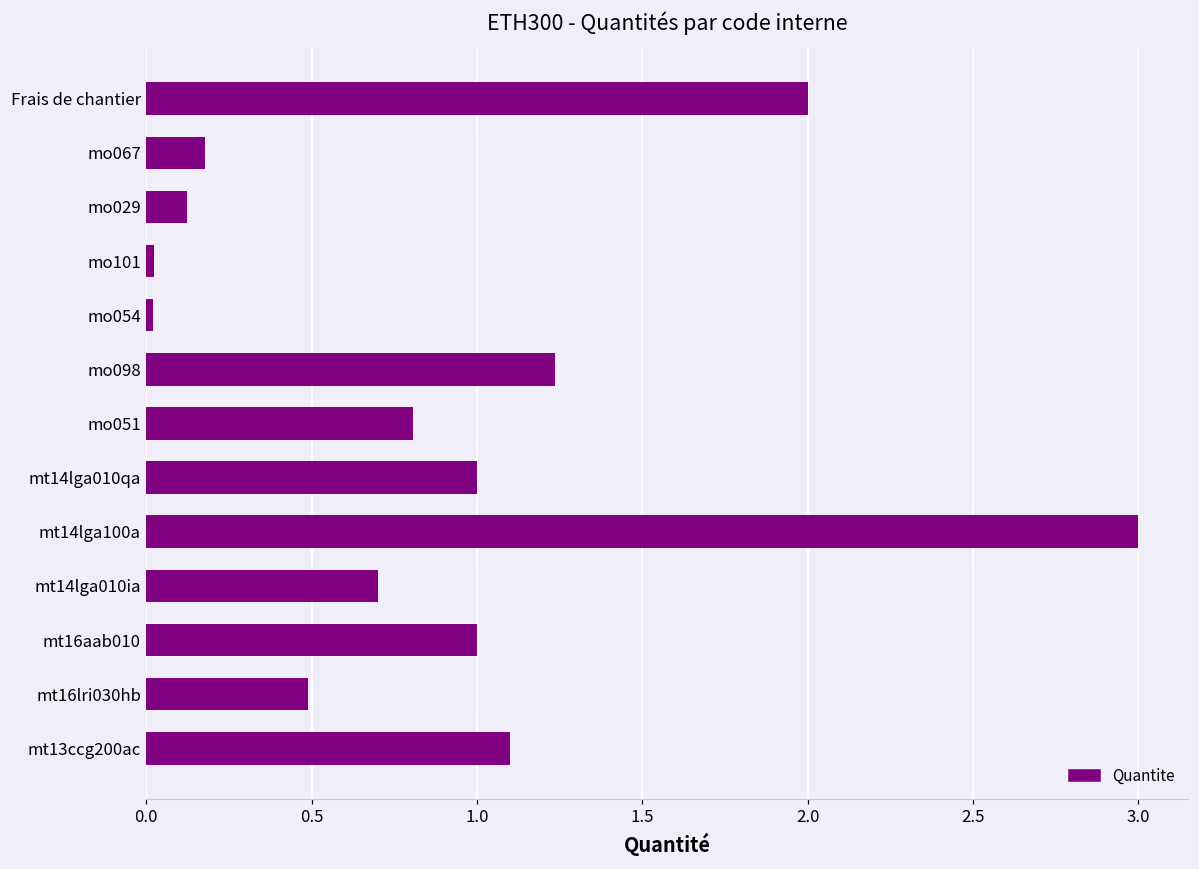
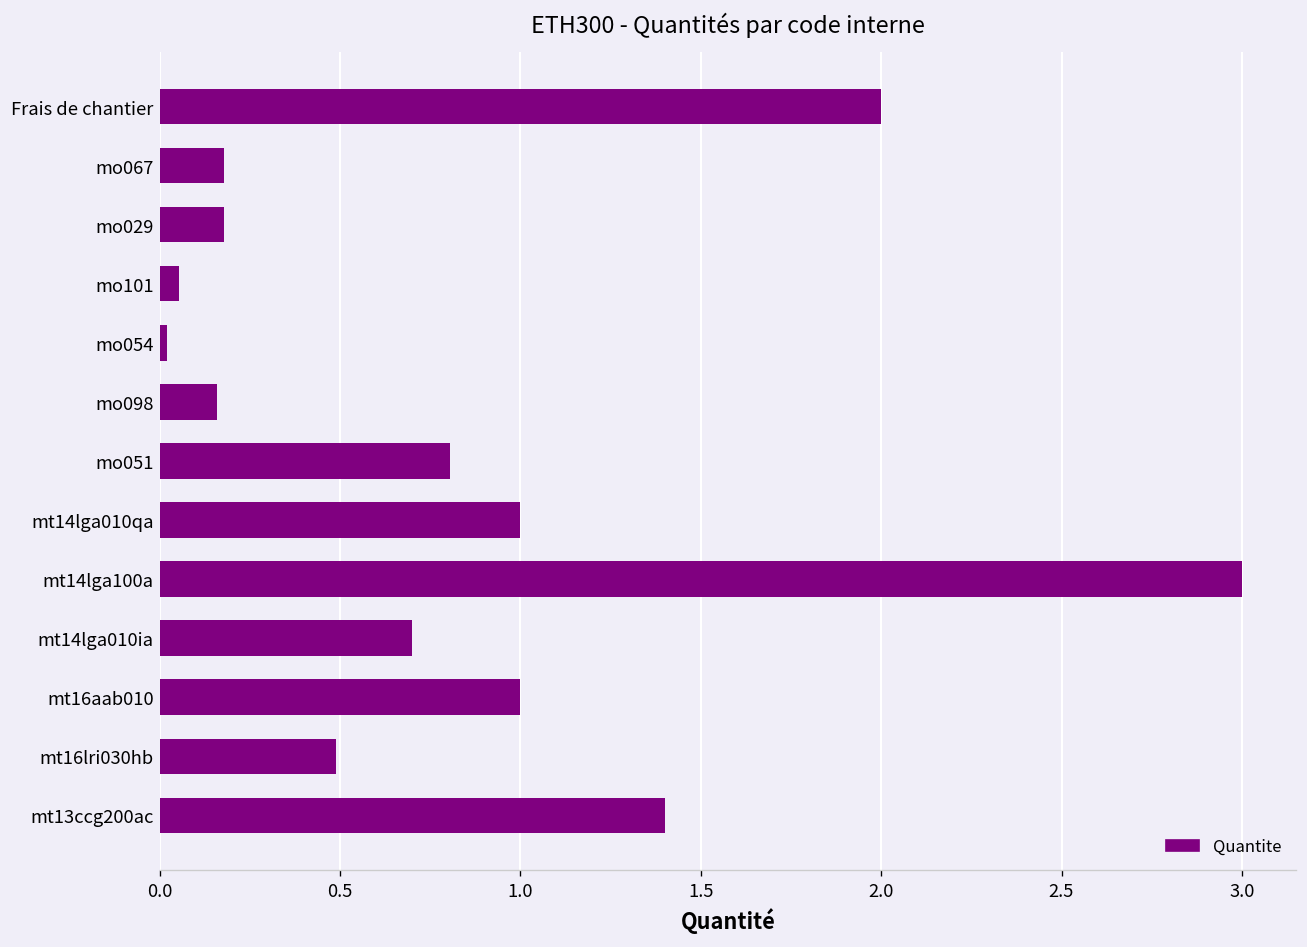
mo029: 0.12 -> 0.18
mo101: 0.02 -> 0.05
mo098: 1.24 -> 0.16
mt13ccg200ac: 1.1 -> 1.4
